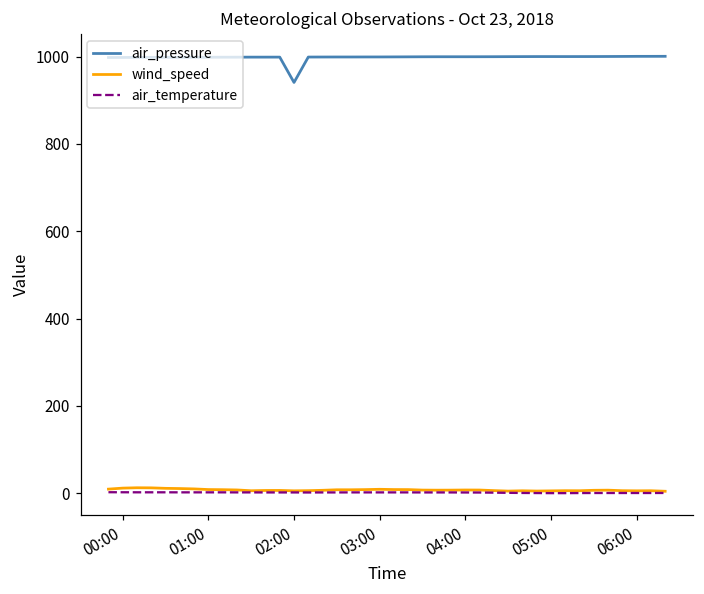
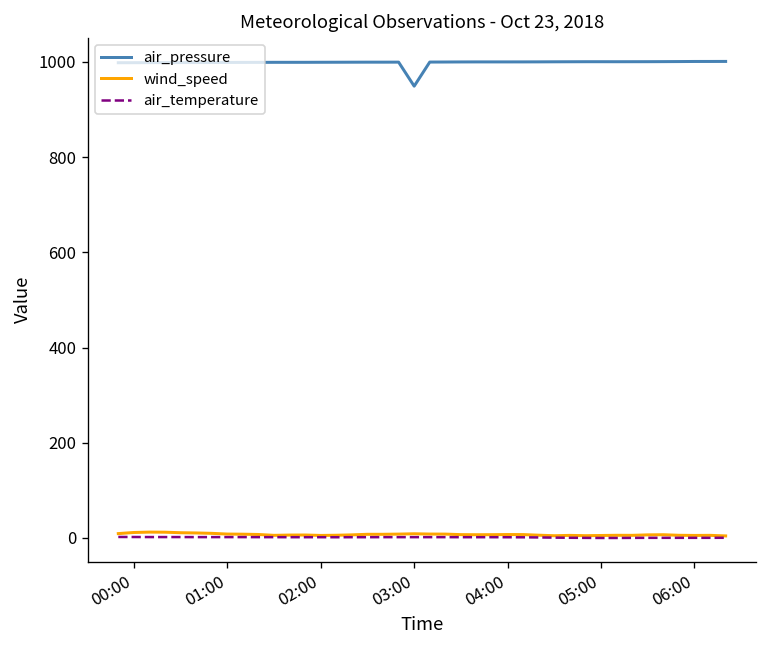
air_pressure, 02:00: 940 -> 1000
air_pressure, 03:00: 1000 -> 950
